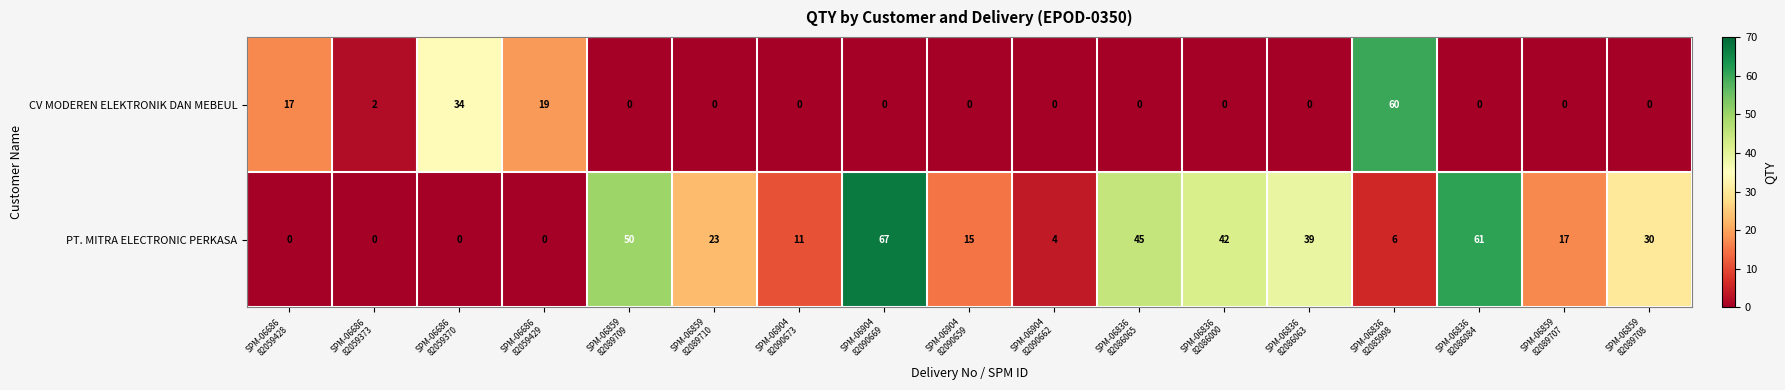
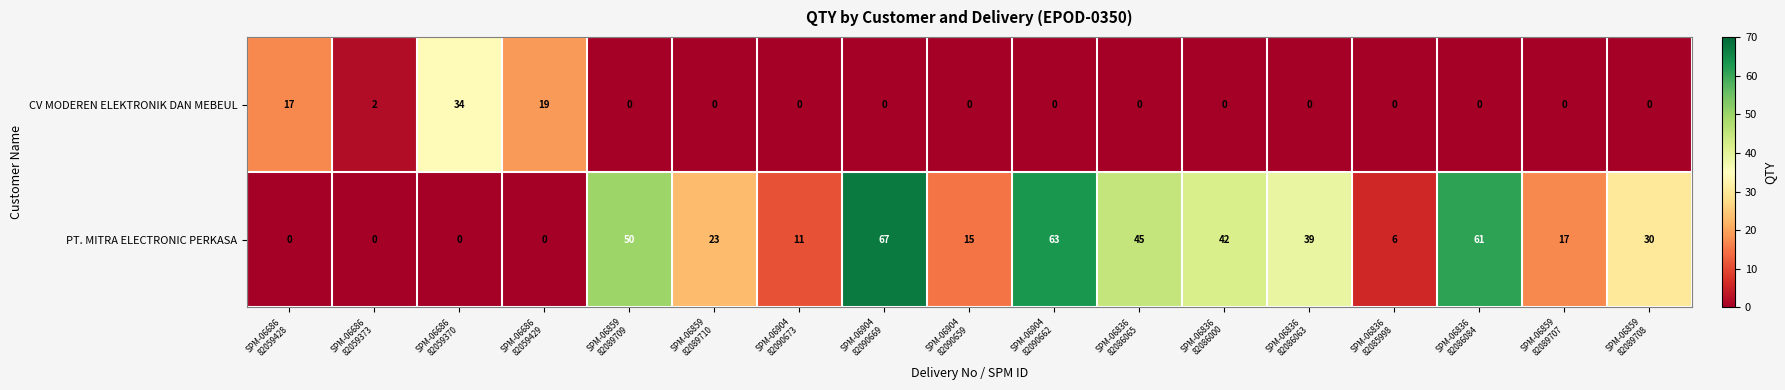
CV MODEREN ELEKTRONIK DAN MEBEUL, SPM-06836 82085998: 60 -> 0
PT. MITRA ELECTRONIC PERKASA, SPM-06904 82090662: 4 -> 63
